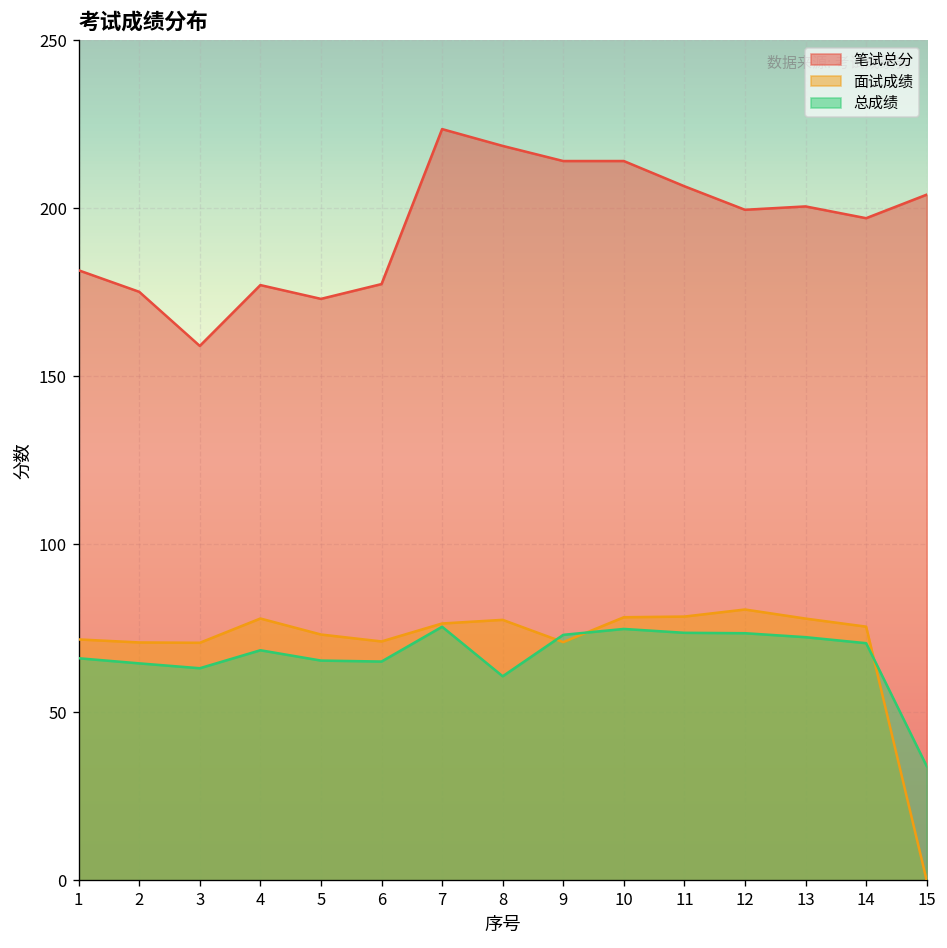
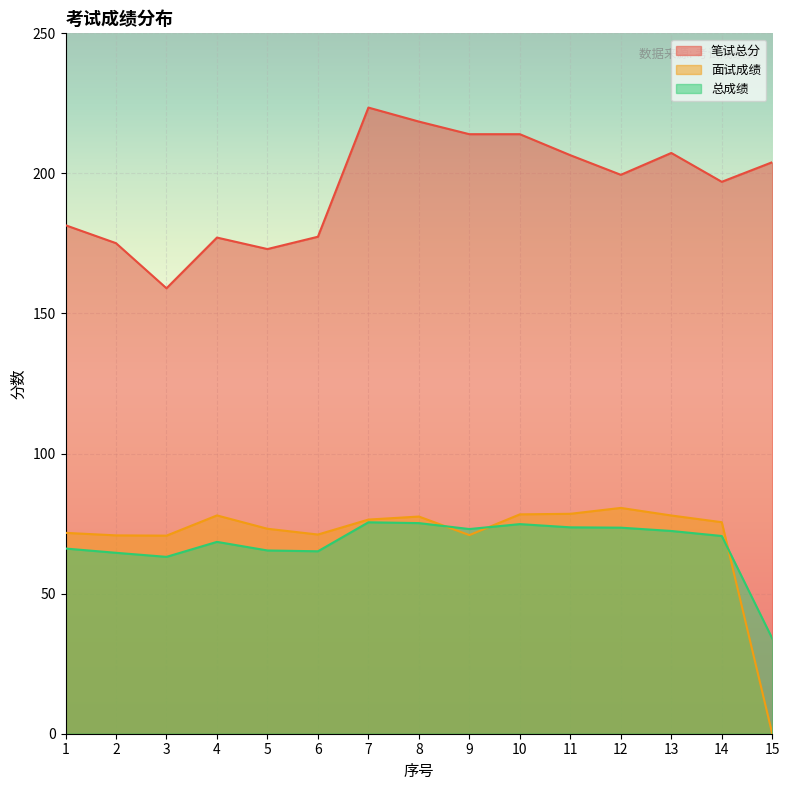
总成绩, 8: 61 -> 75
笔试总分, 13: 201 -> 207
